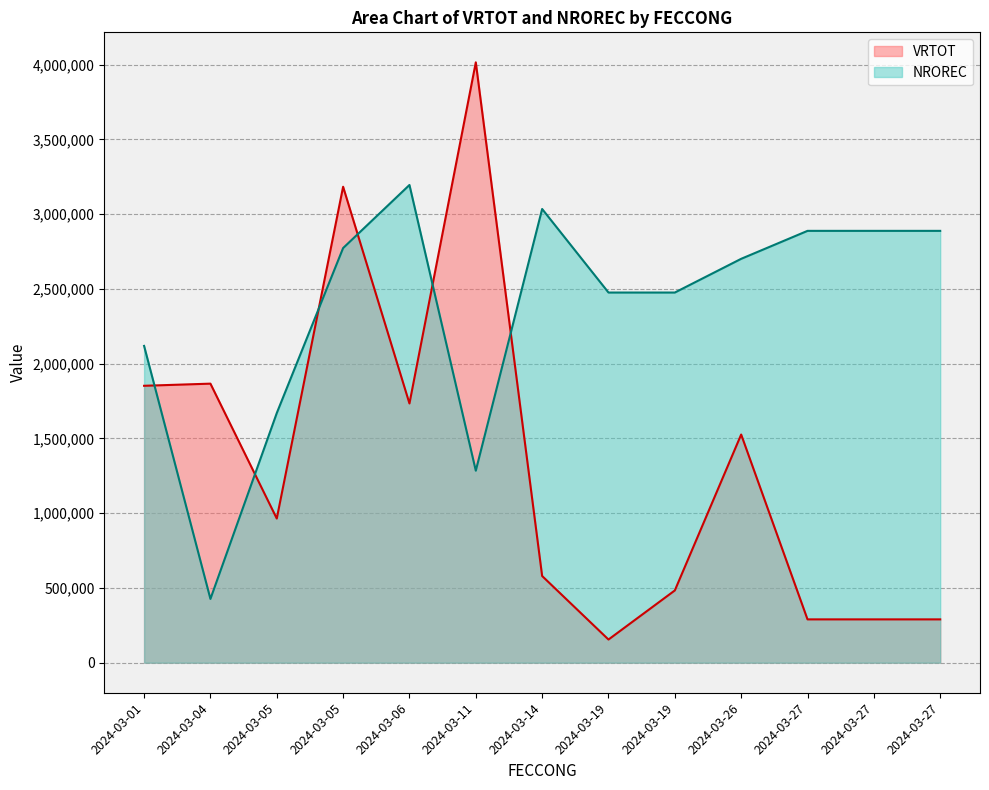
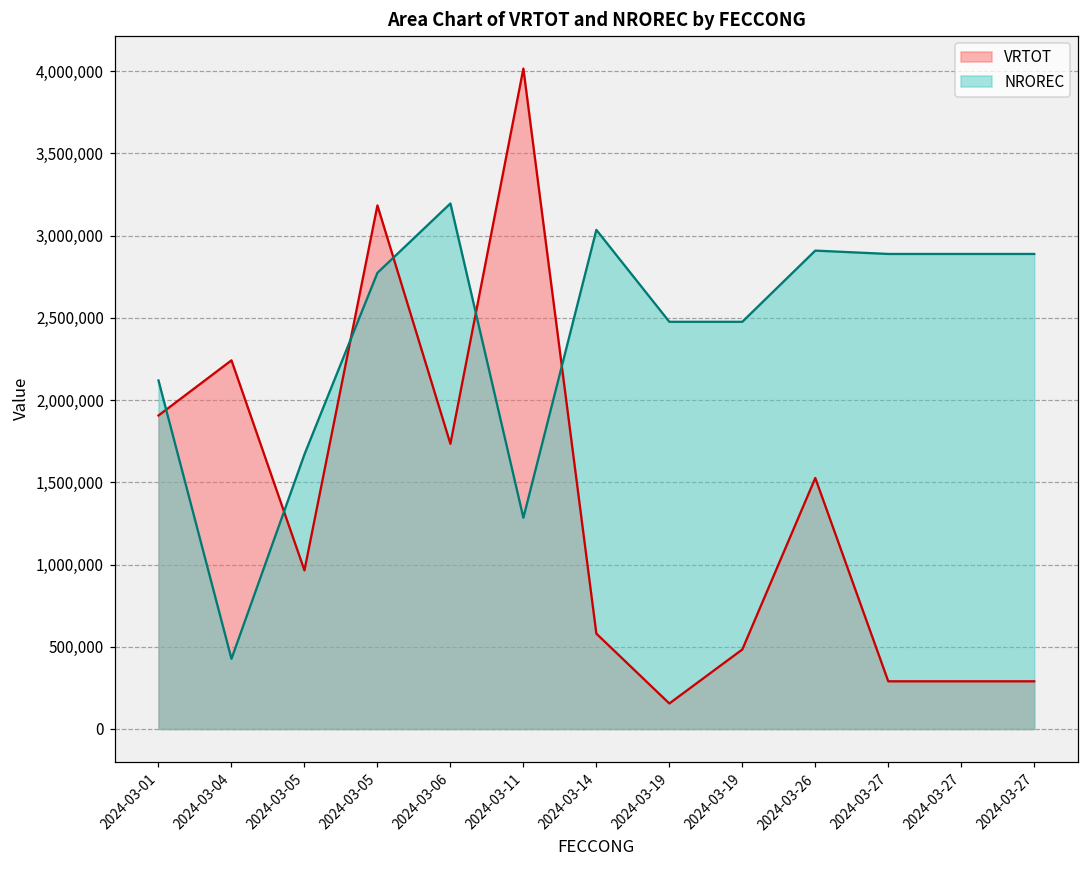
VRTOT, 2024-03-01: 1,850,000 -> 1,910,000
VRTOT, 2024-03-04: 1,870,000 -> 2,240,000
NROREC, 2024-03-26: 2,700,000 -> 2,910,000
